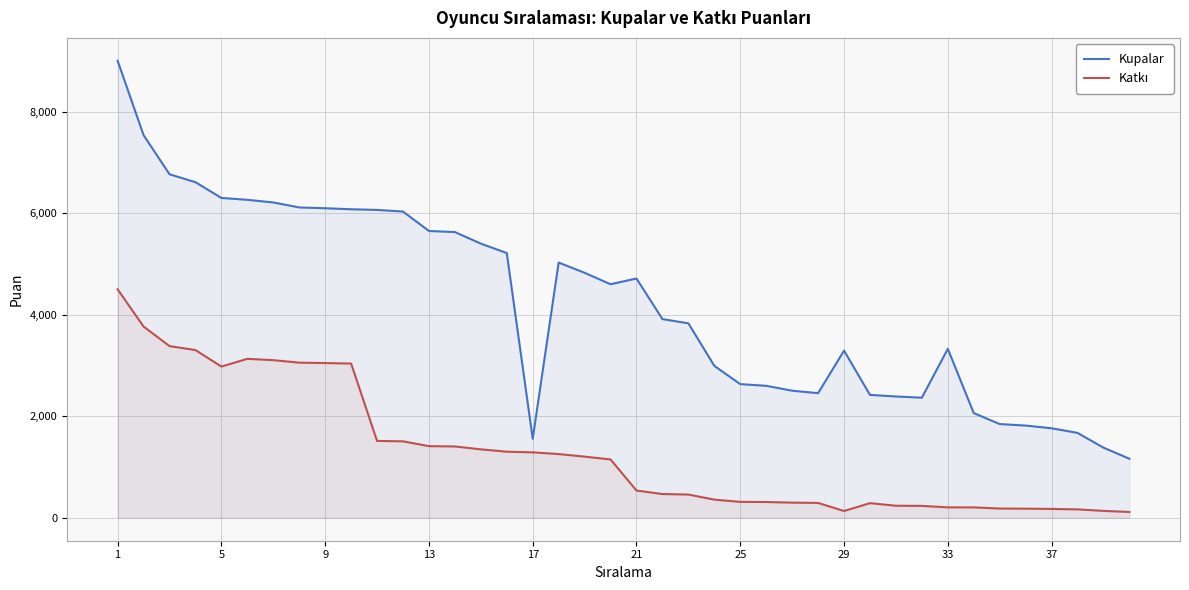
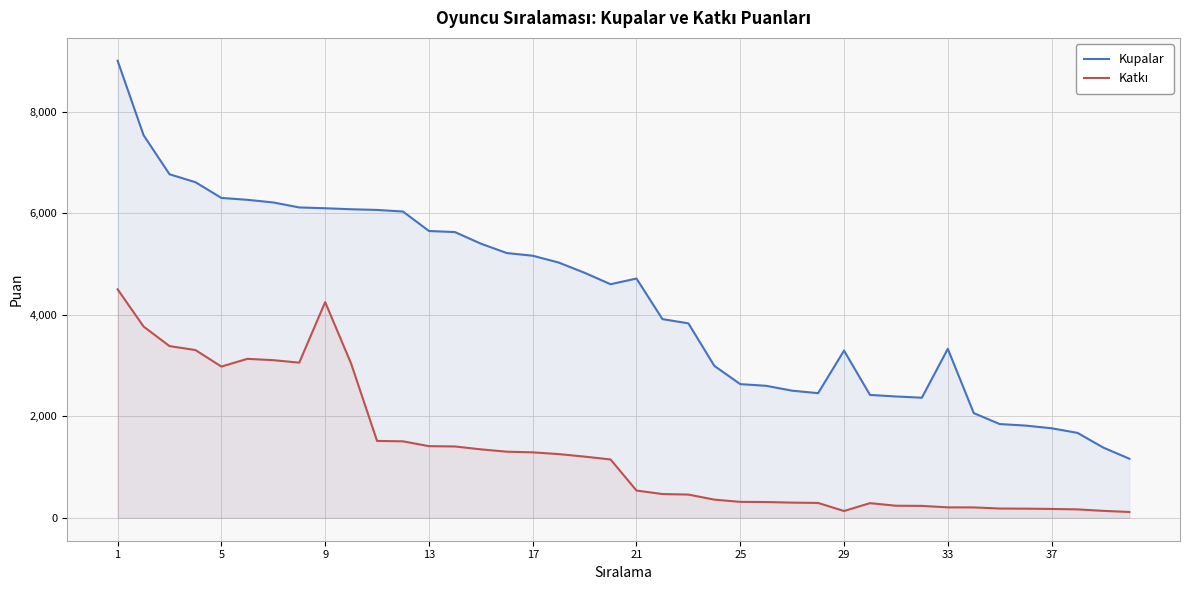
Katkı, 9: 3,000 -> 4,200
Kupalar, 17: 1,600 -> 5,200
